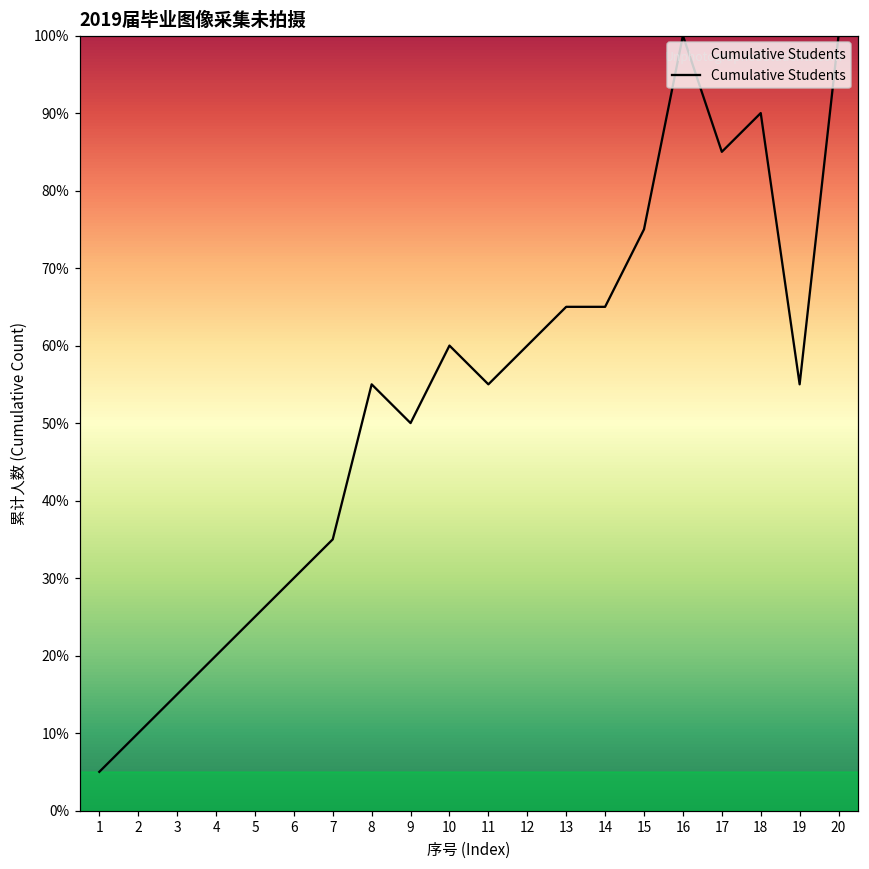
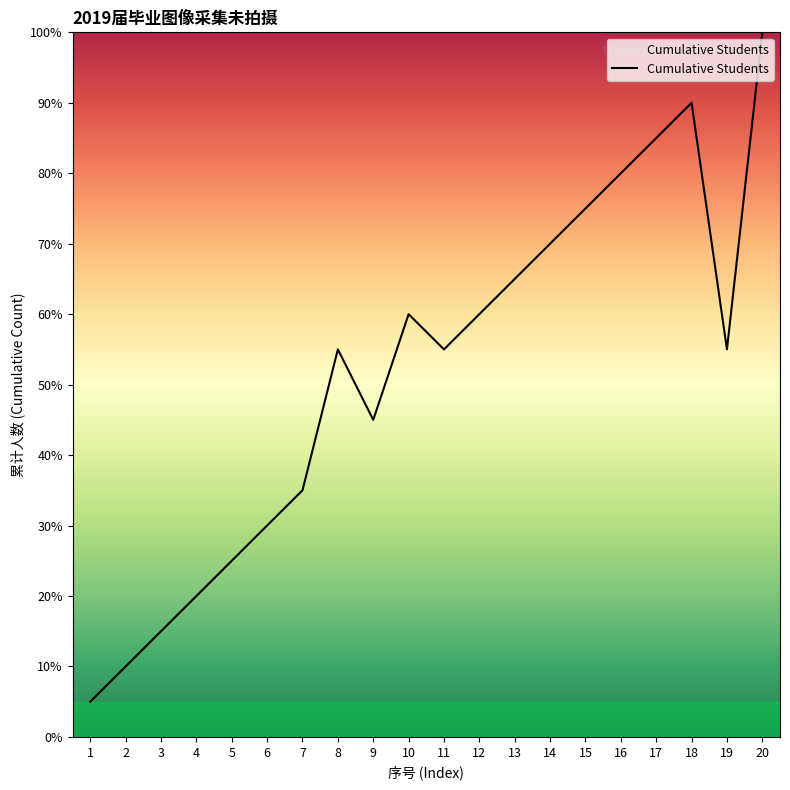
9: 50% -> 45%
14: 65% -> 70%
16: 100% -> 80%
